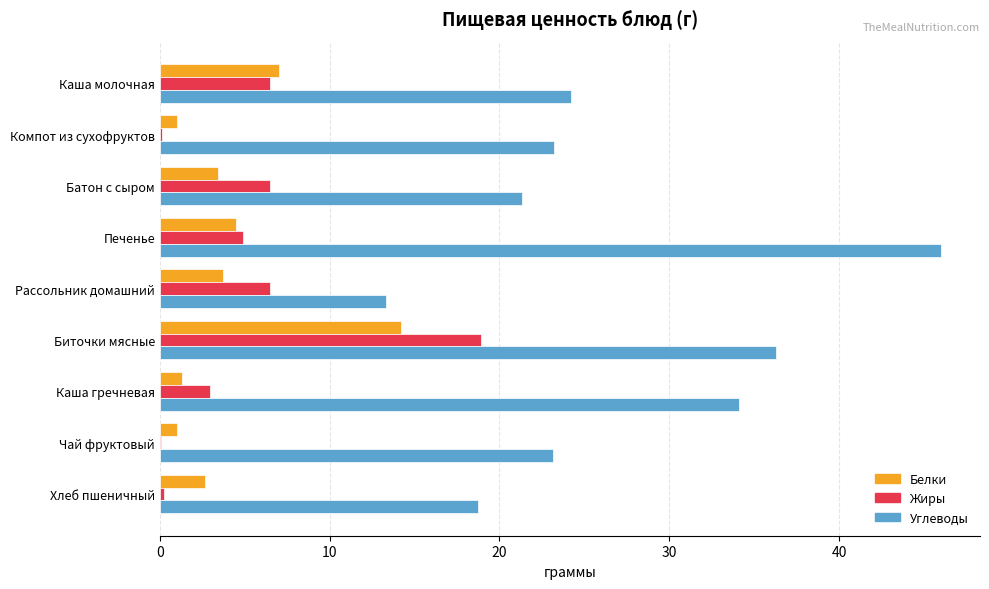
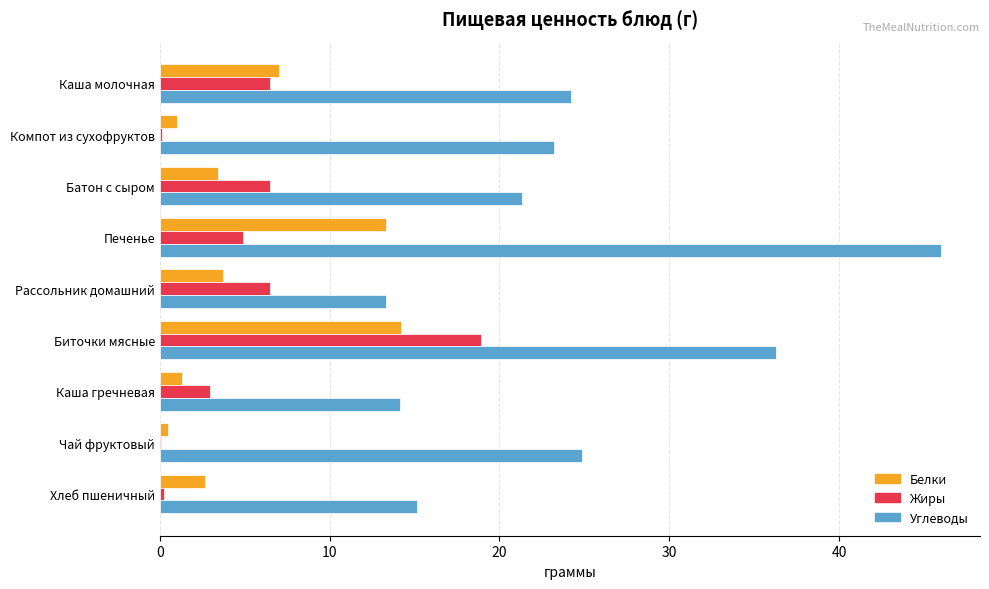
Белки, Печенье: 4.5 -> 13.3
Углеводы, Каша гречневая: 34.1 -> 14.2
Белки, Чай фруктовый: 1.0 -> 0.5
Углеводы, Чай фруктовый: 23.2 -> 24.9
Углеводы, Хлеб пшеничный: 18.8 -> 15.1
